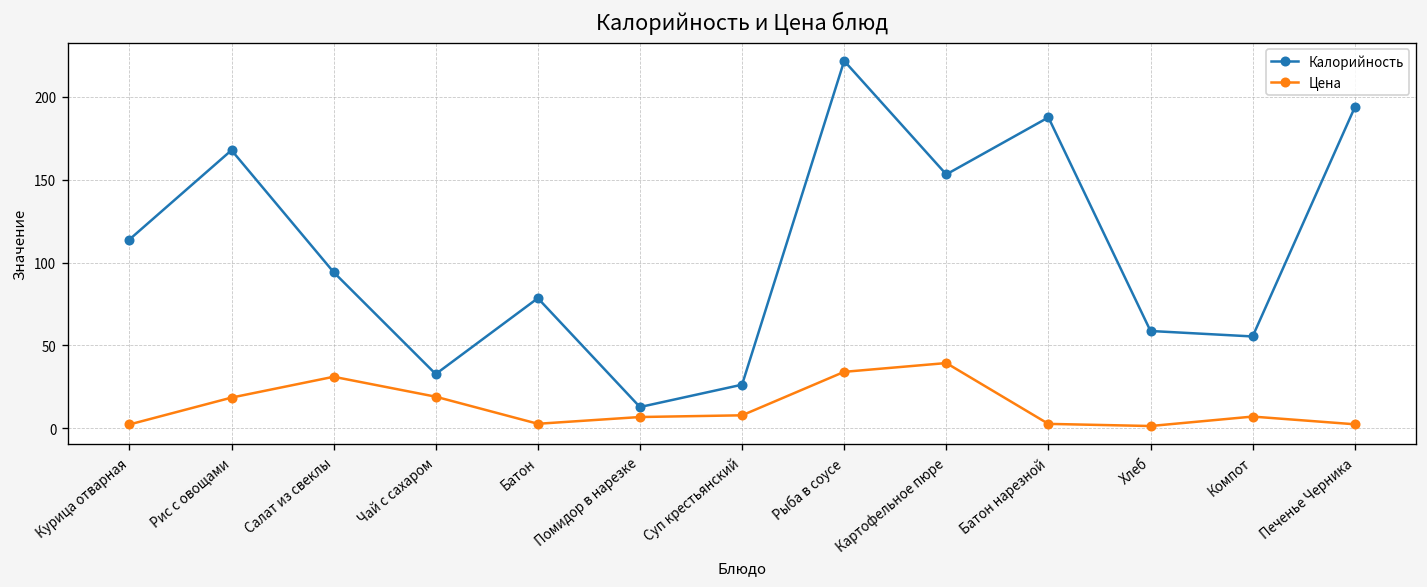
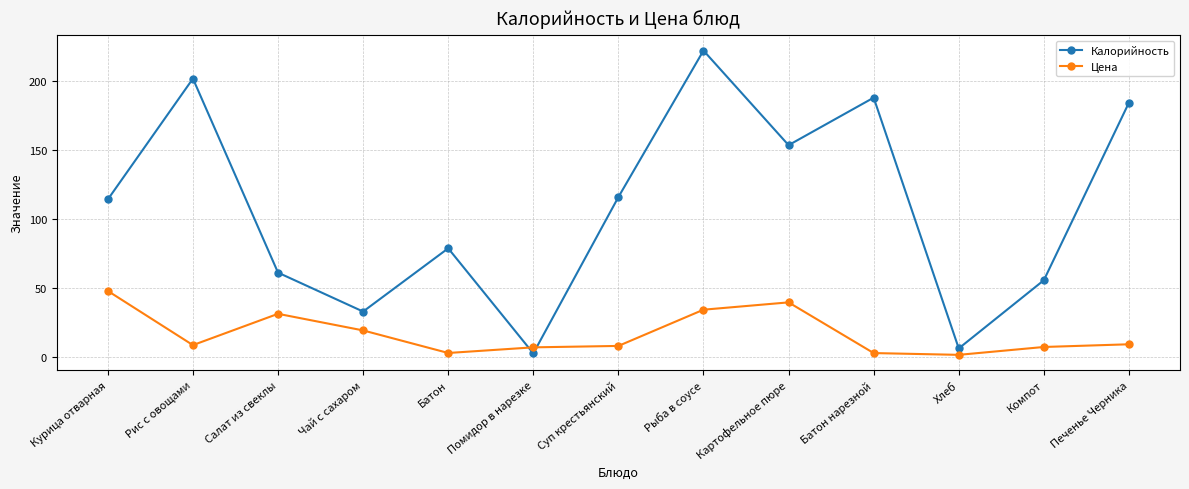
Цена, Курица отварная: 2 -> 48
Калорийность, Рис с овощами: 168 -> 201
Цена, Рис с овощами: 19 -> 8
Калорийность, Салат из свеклы: 94 -> 61
Калорийность, Помидор в нарезке: 13 -> 2
Калорийность, Суп крестьянский: 26 -> 116
Калорийность, Хлеб: 59 -> 6
Калорийность, Печенье Черника: 194 -> 184
Цена, Печенье Черника: 2 -> 9
